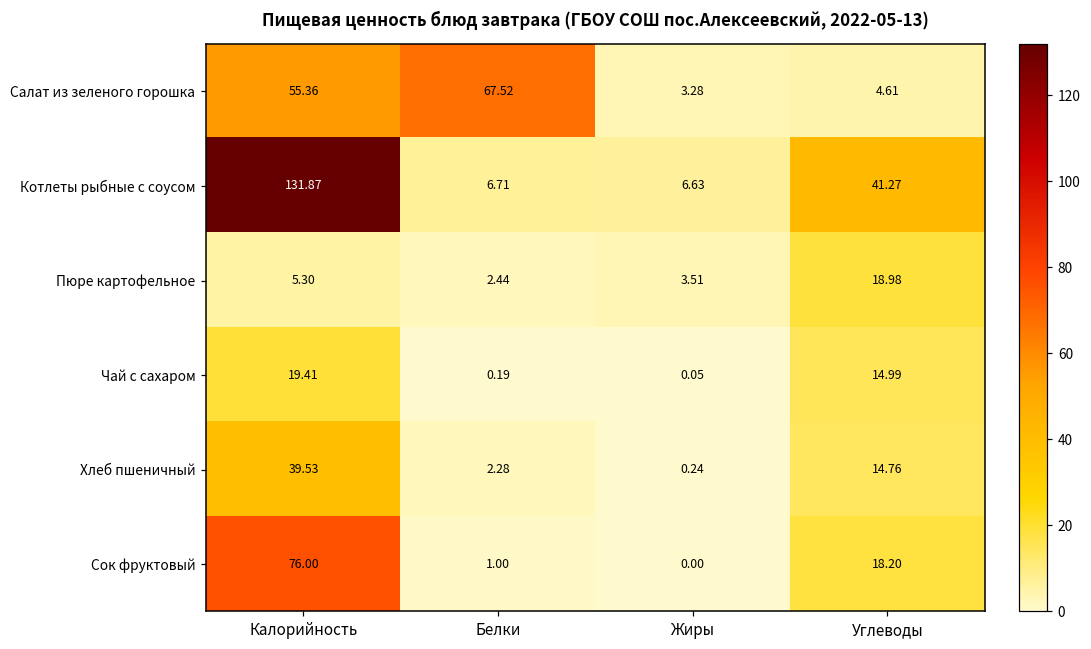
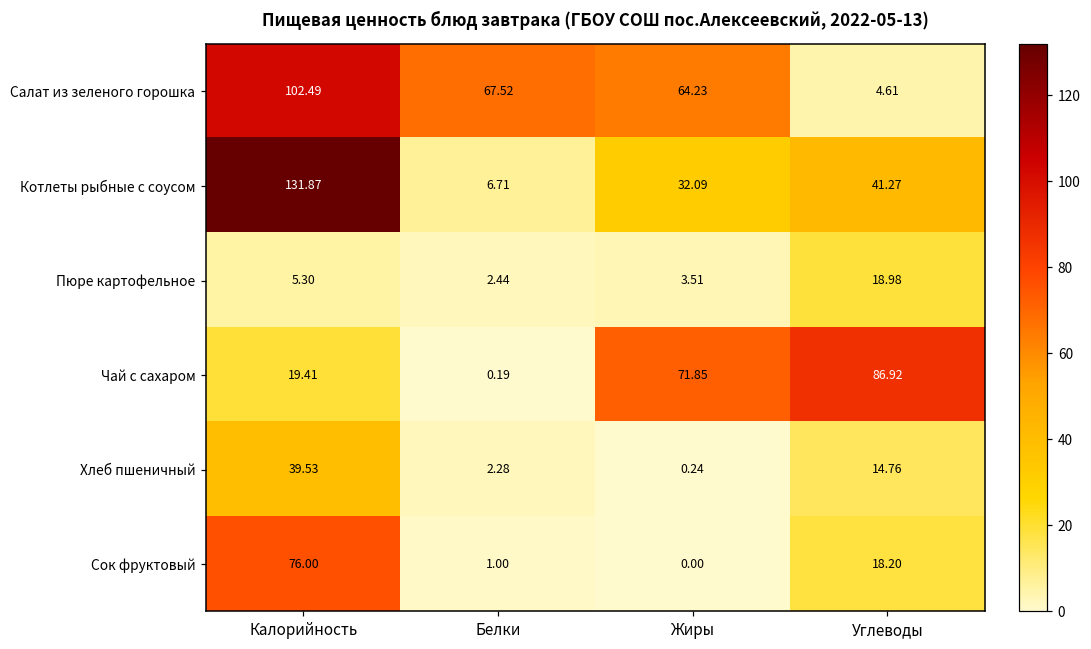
Салат из зеленого горошка, Калорийность: 55.36 -> 102.49
Салат из зеленого горошка, Жиры: 3.28 -> 64.23
Котлеты рыбные с соусом, Жиры: 6.63 -> 32.09
Чай с сахаром, Жиры: 0.05 -> 71.85
Чай с сахаром, Углеводы: 14.99 -> 86.92
